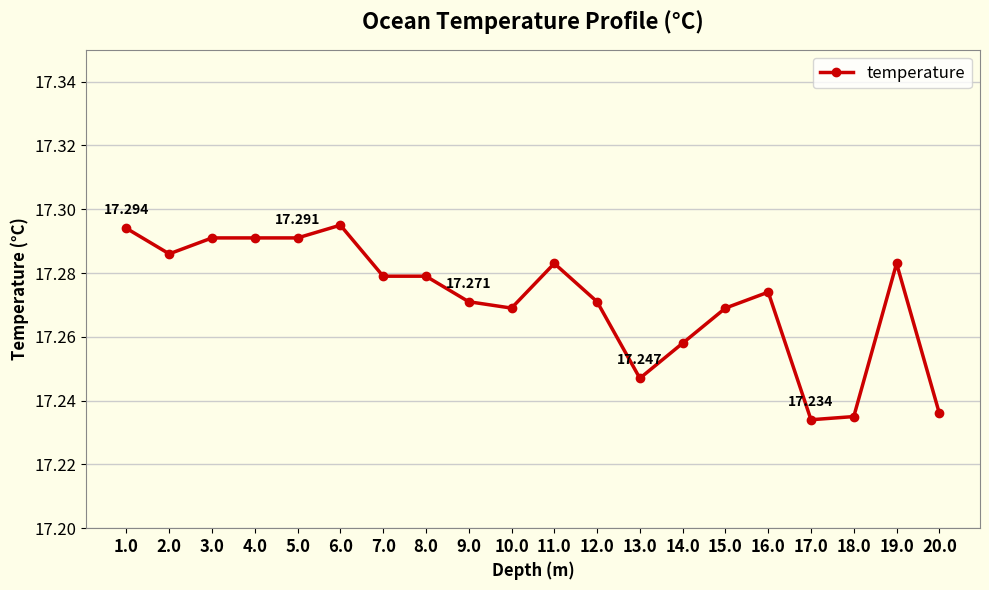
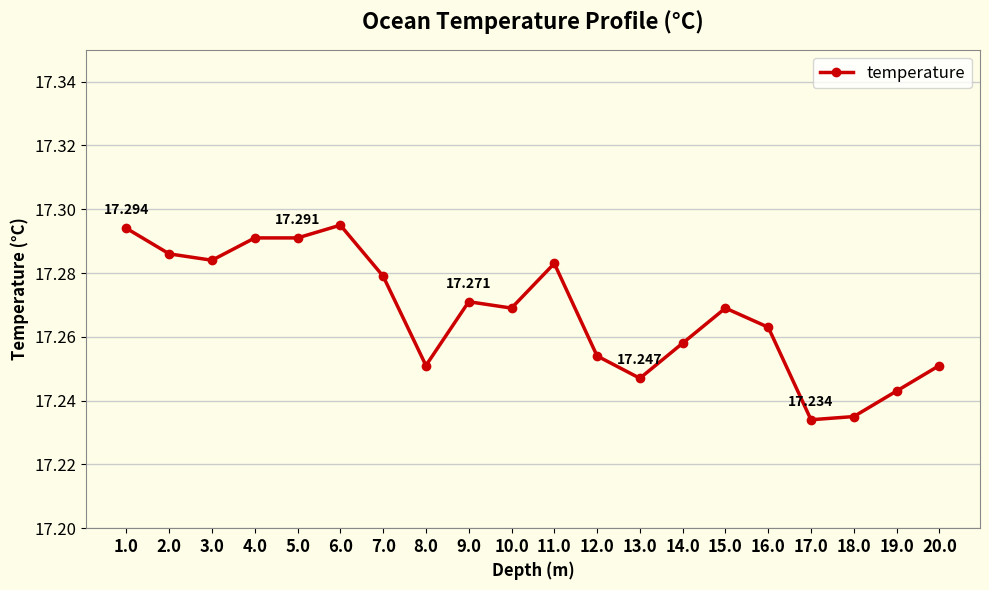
3.0: 17.291 -> 17.284
8.0: 17.279 -> 17.251
12.0: 17.271 -> 17.254
16.0: 17.274 -> 17.263
19.0: 17.283 -> 17.243
20.0: 17.236 -> 17.251
